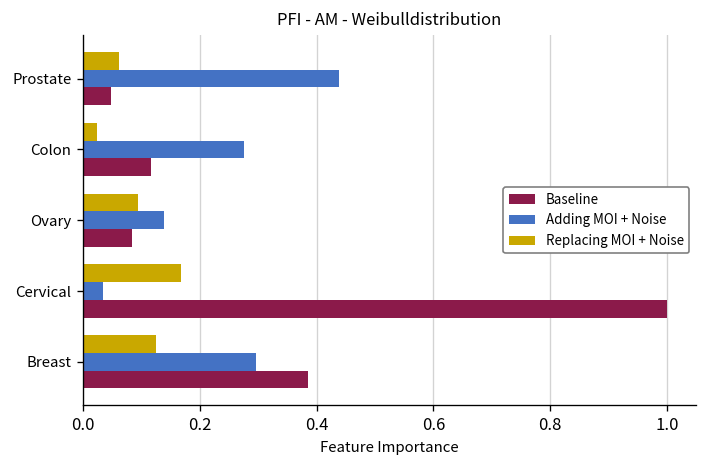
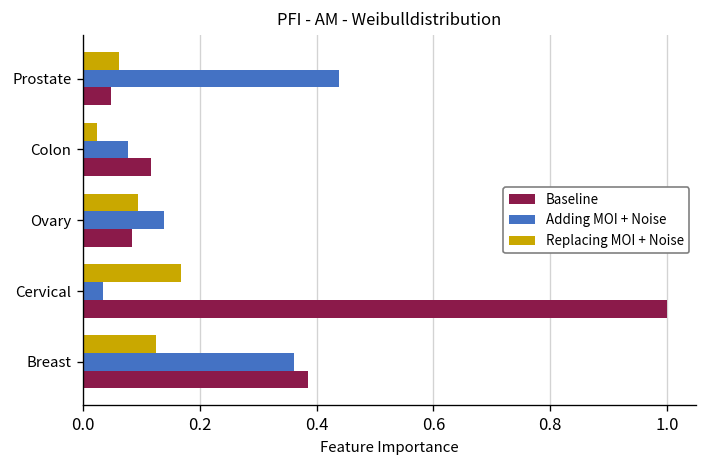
Adding MOI + Noise, Colon: 0.28 -> 0.08
Adding MOI + Noise, Breast: 0.30 -> 0.36
